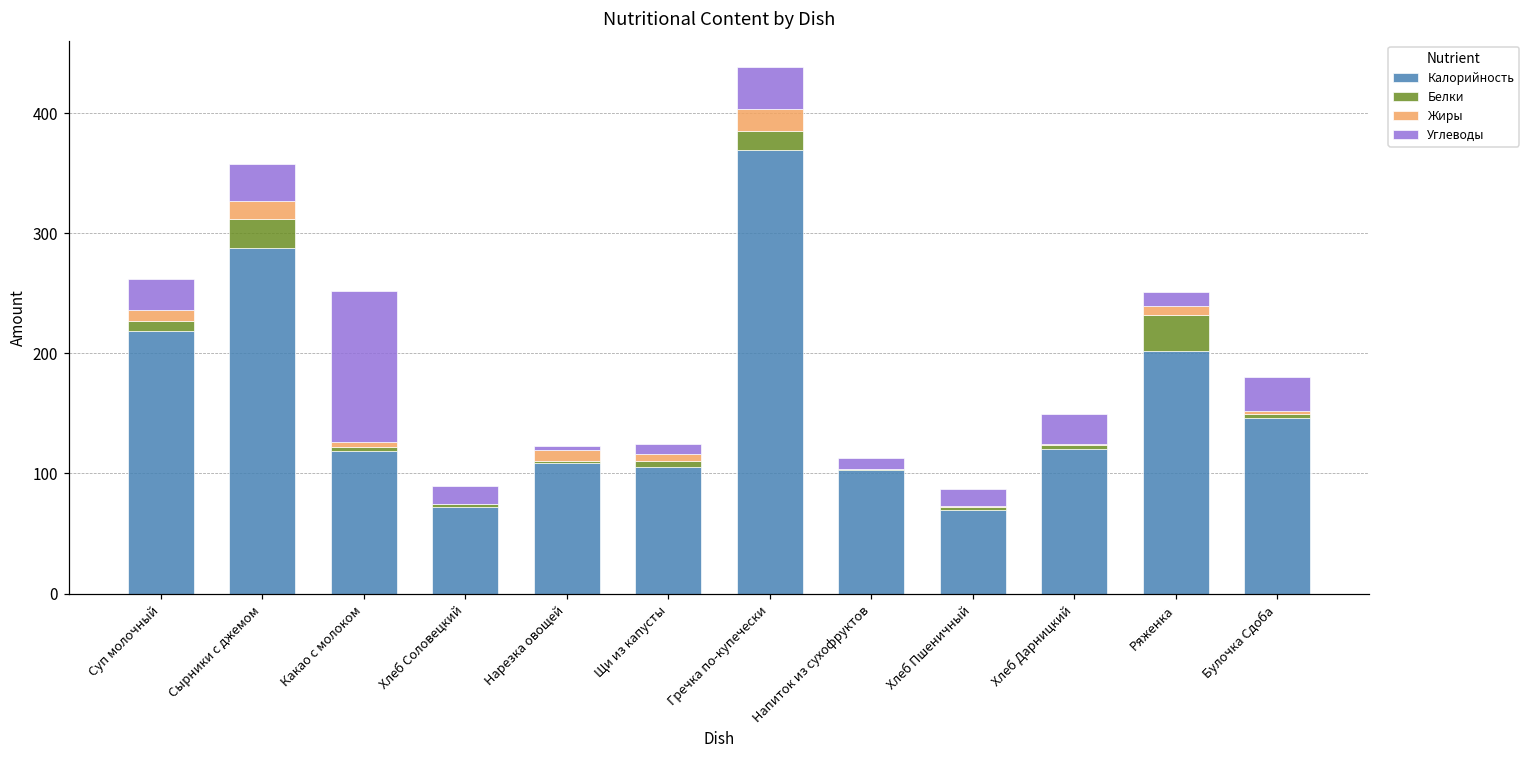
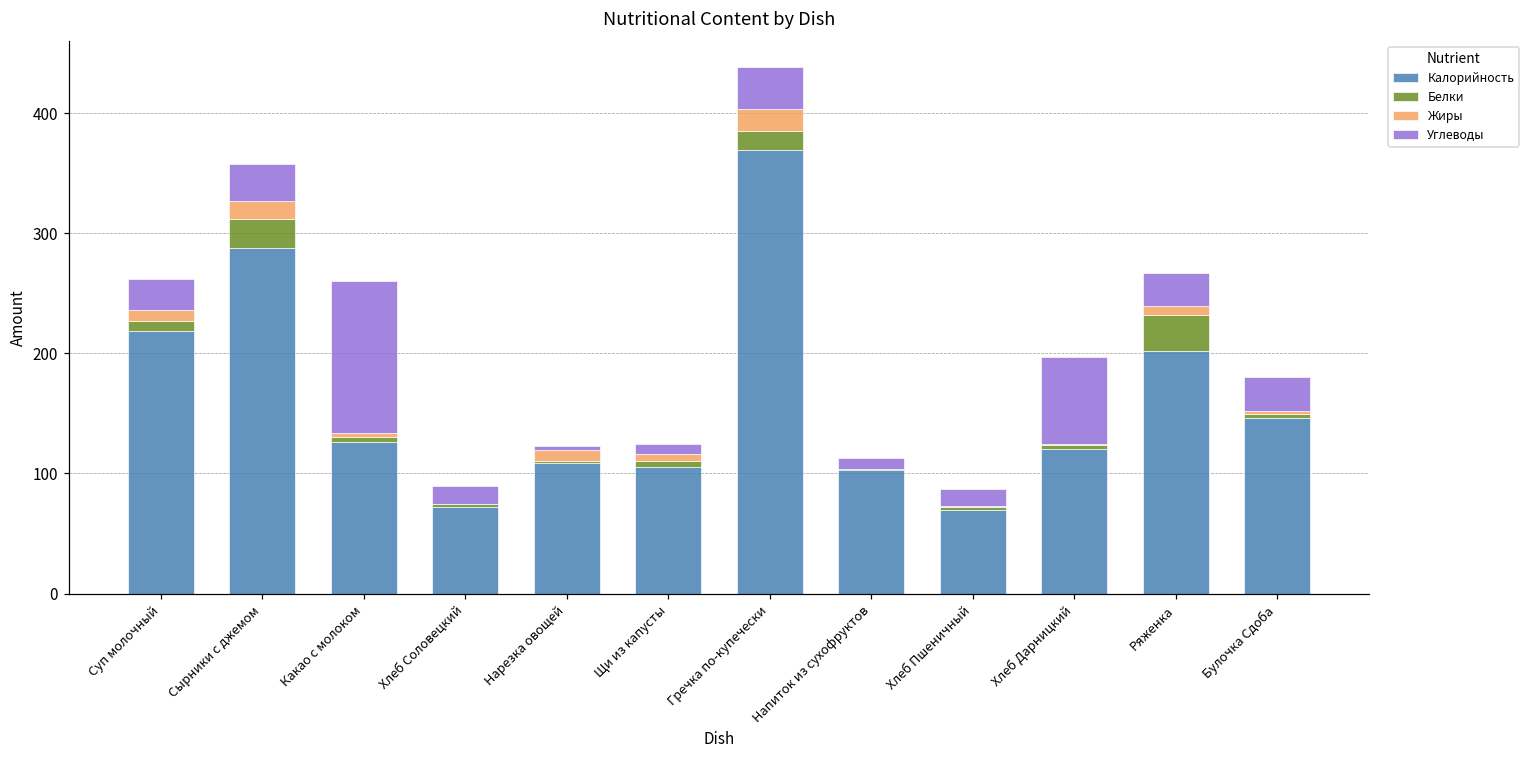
Калорийность, Какао с молоком: 118 -> 126
Углеводы, Хлеб Дарницкий: 25 -> 72
Углеводы, Ряженка: 11 -> 27
